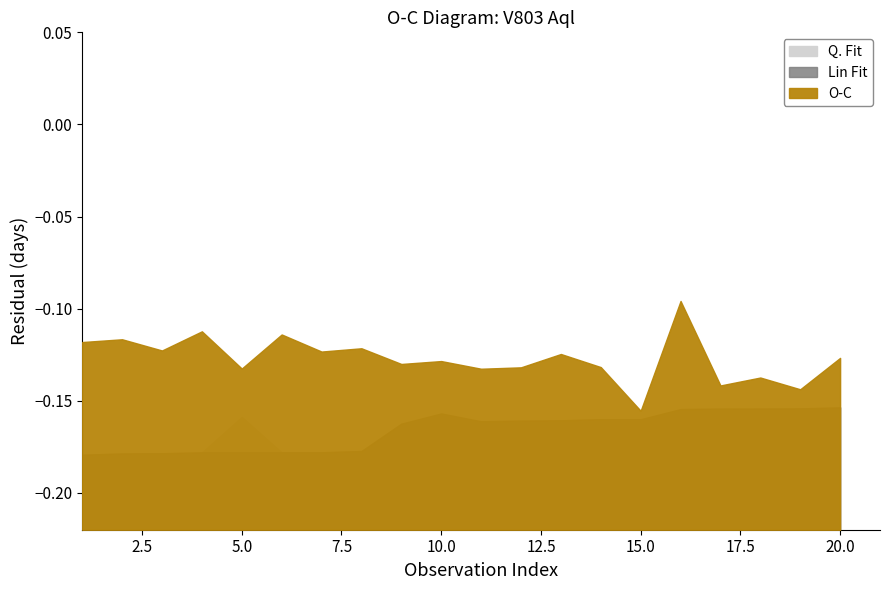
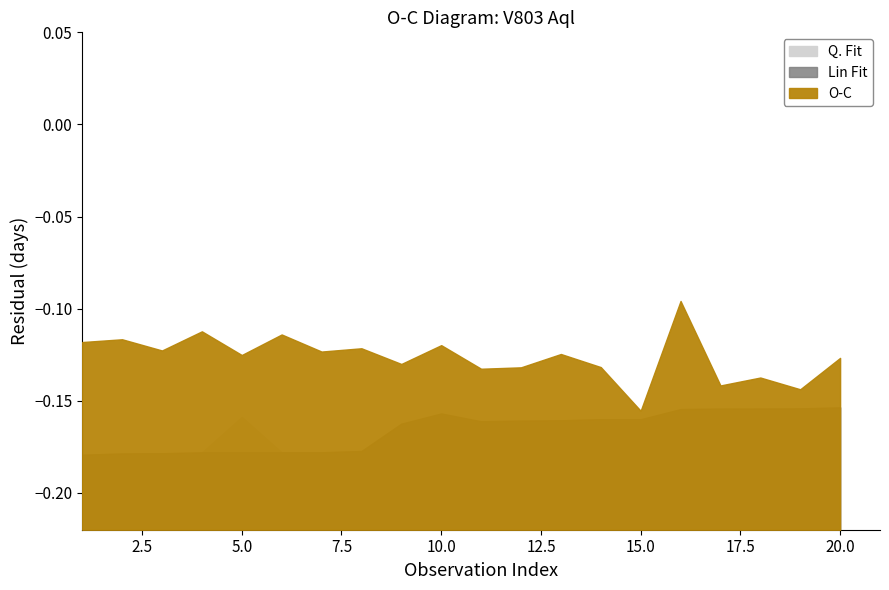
O-C, 5.0: -0.133 -> -0.125
O-C, 10.0: -0.128 -> -0.120
